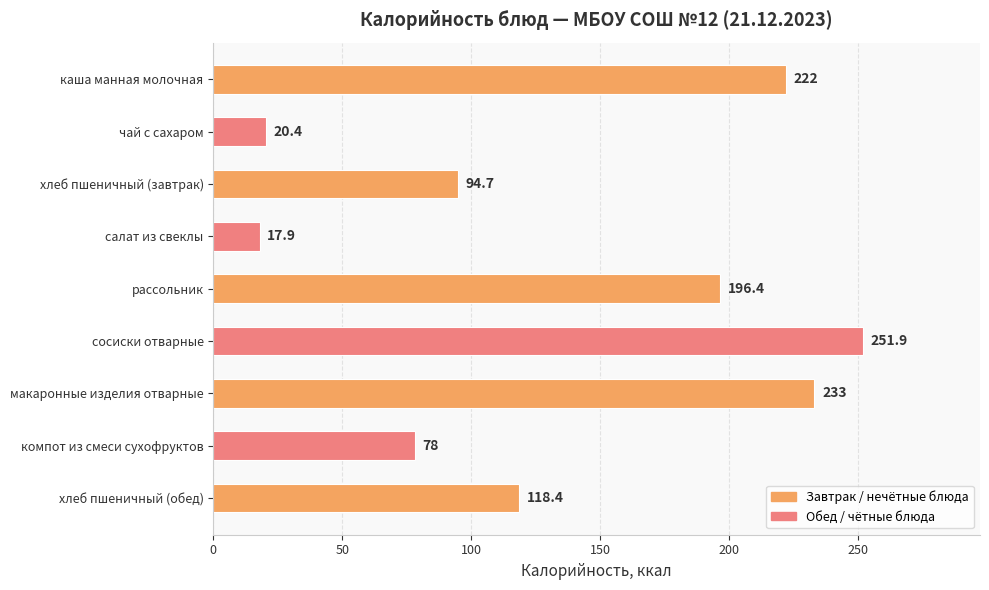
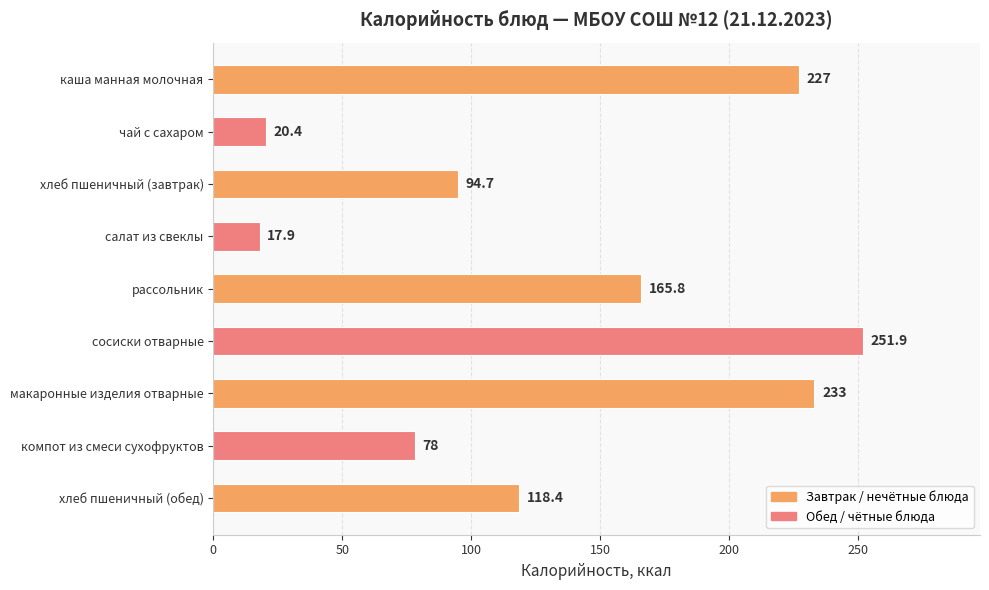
каша манная молочная: 222 -> 227
рассольник: 196.4 -> 165.8
